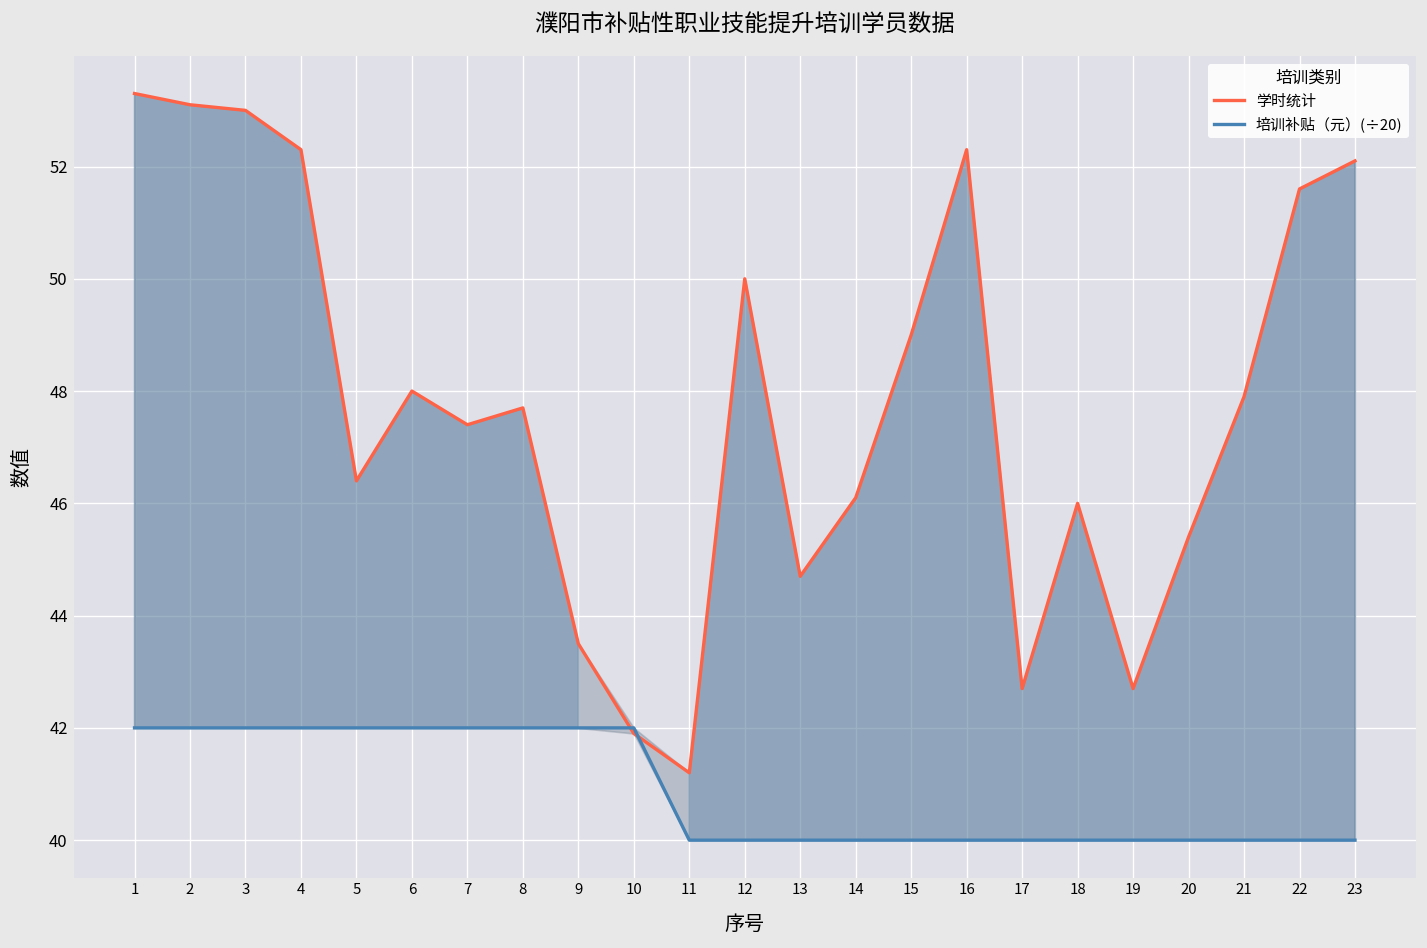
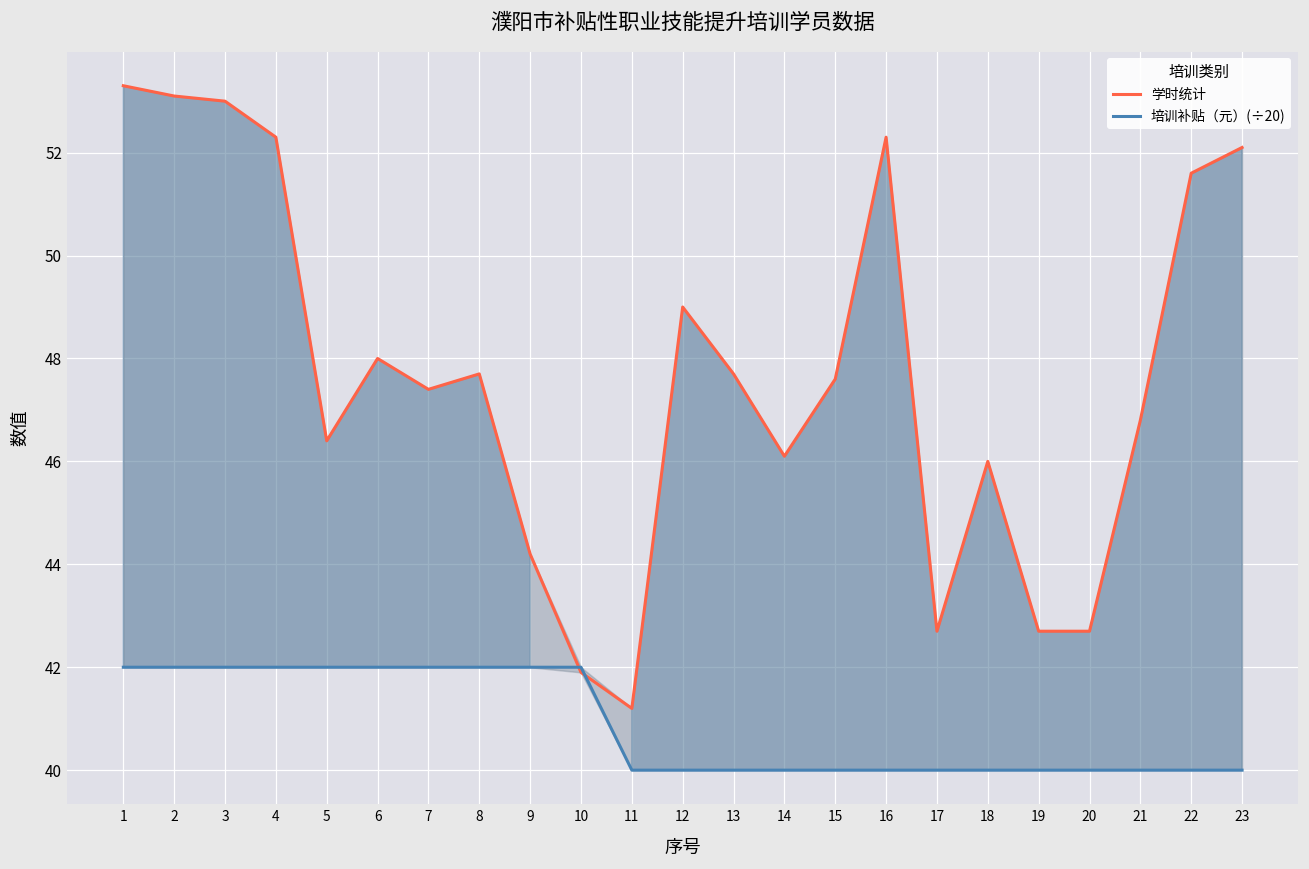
学时统计, 9: 43.5 -> 44.2
学时统计, 12: 50 -> 49
学时统计, 13: 44.7 -> 47.7
学时统计, 15: 49.0 -> 47.6
学时统计, 20: 45.4 -> 42.7
学时统计, 21: 47.9 -> 46.8
